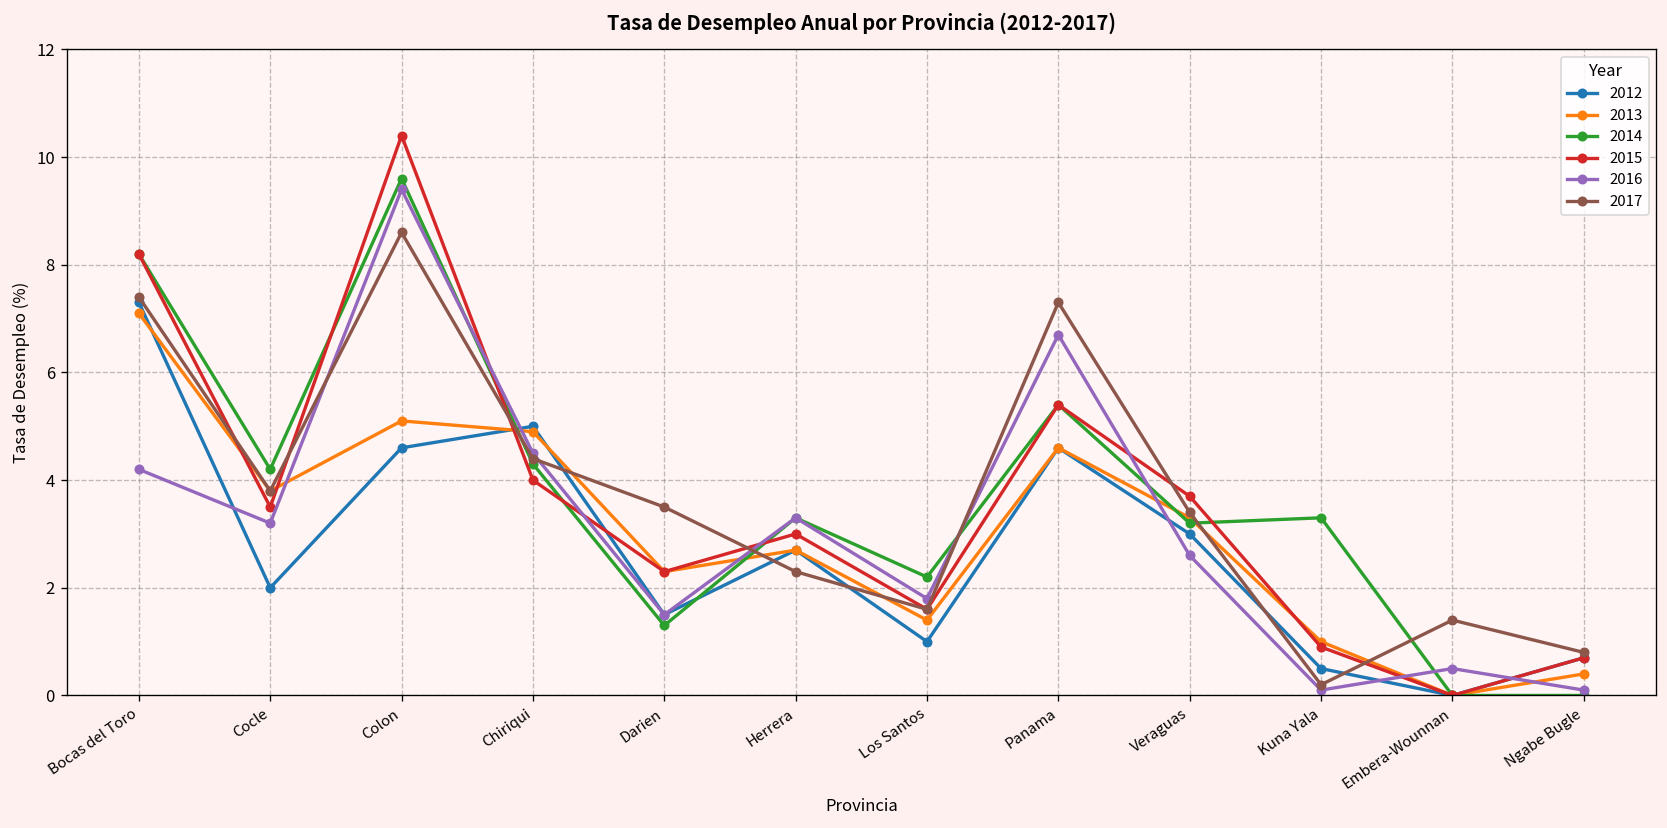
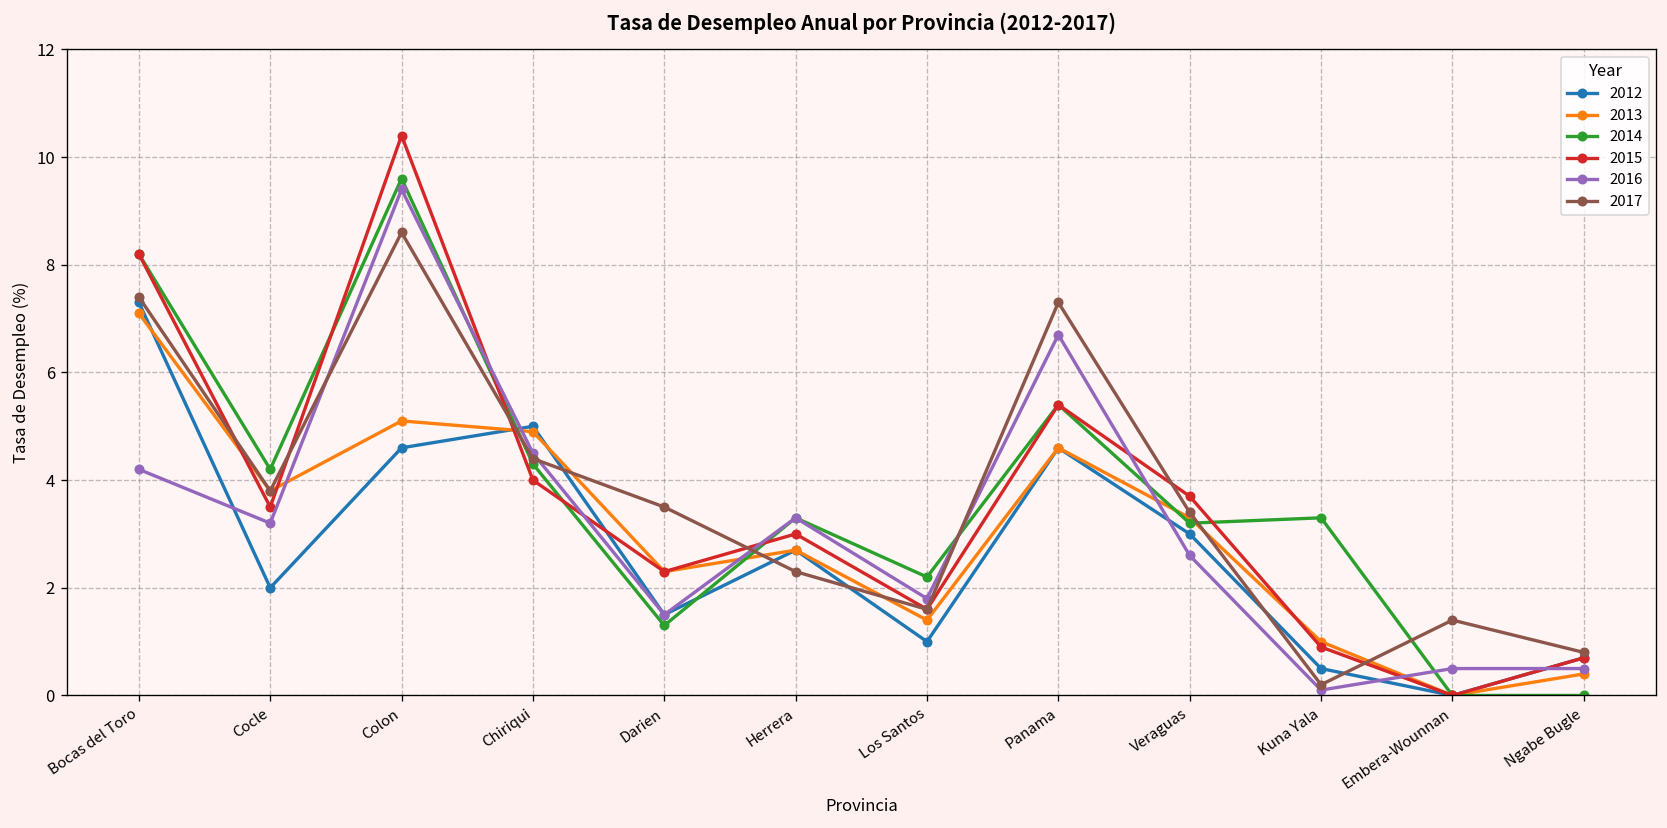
2016, Ngabe Bugle: 0.1 -> 0.5
